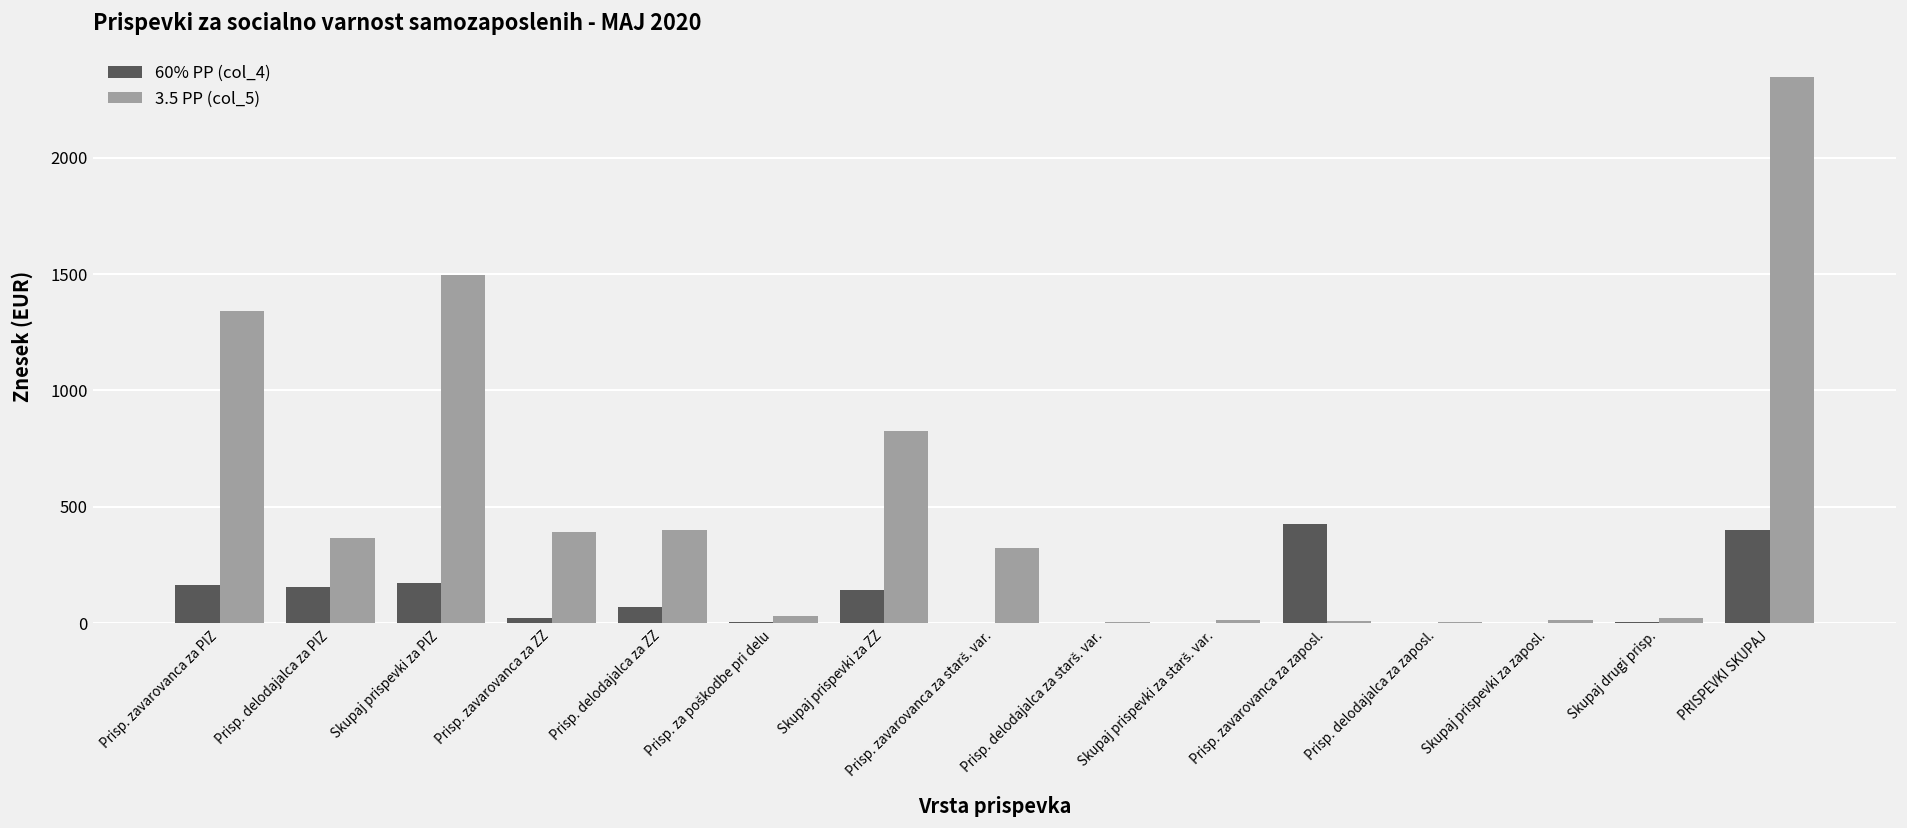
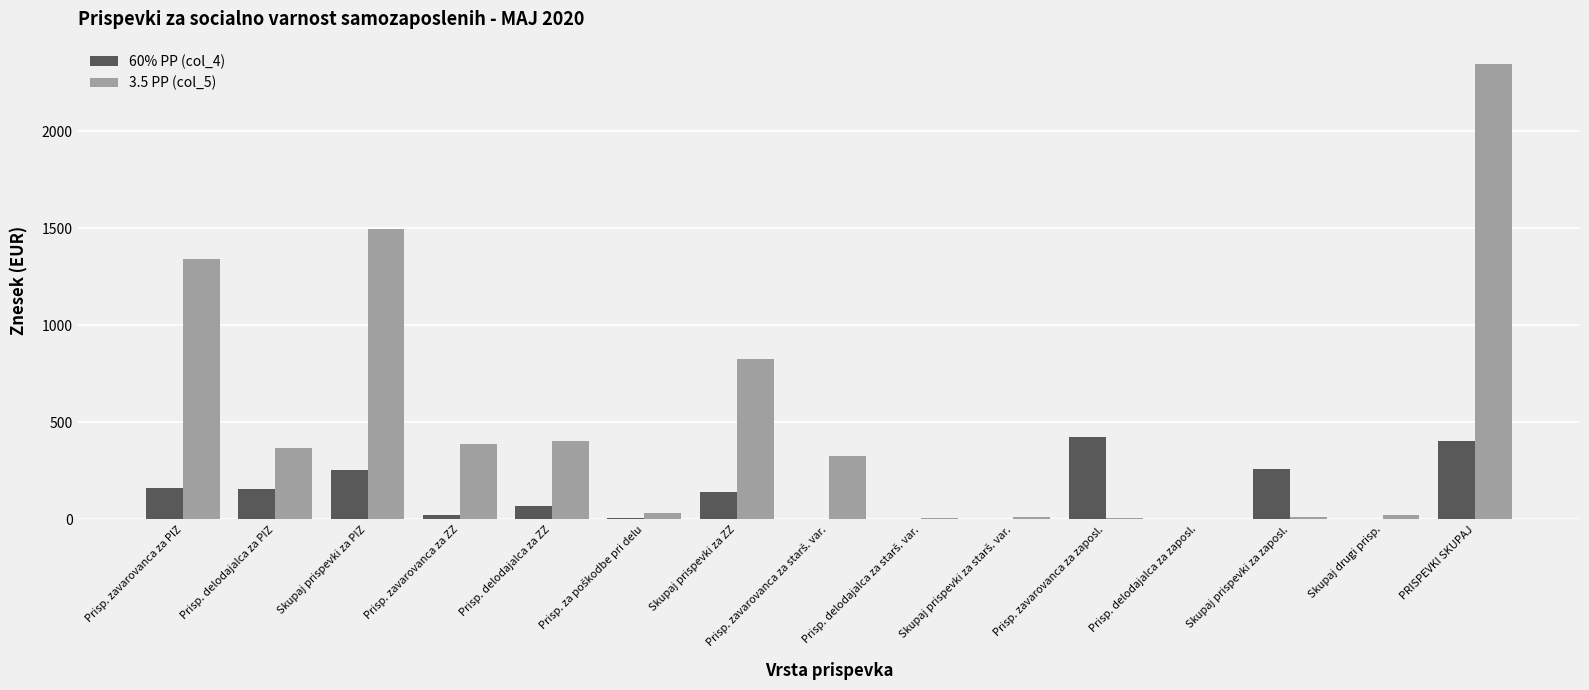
60% PP (col_4), Skupaj prispevki za PIZ: 170 -> 260
60% PP (col_4), Skupaj prispevki za zaposl.: 0 -> 260
